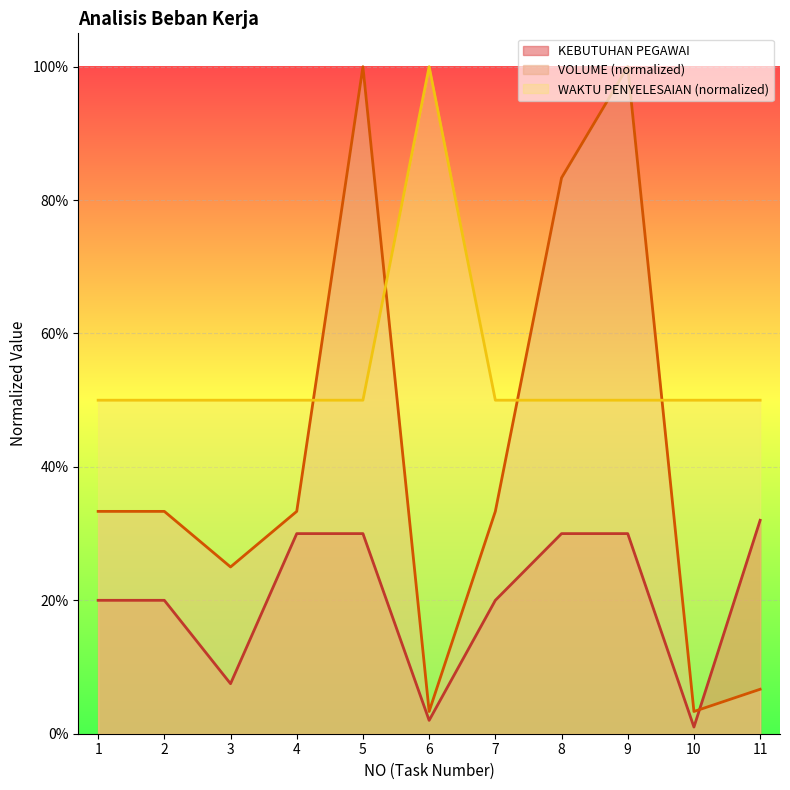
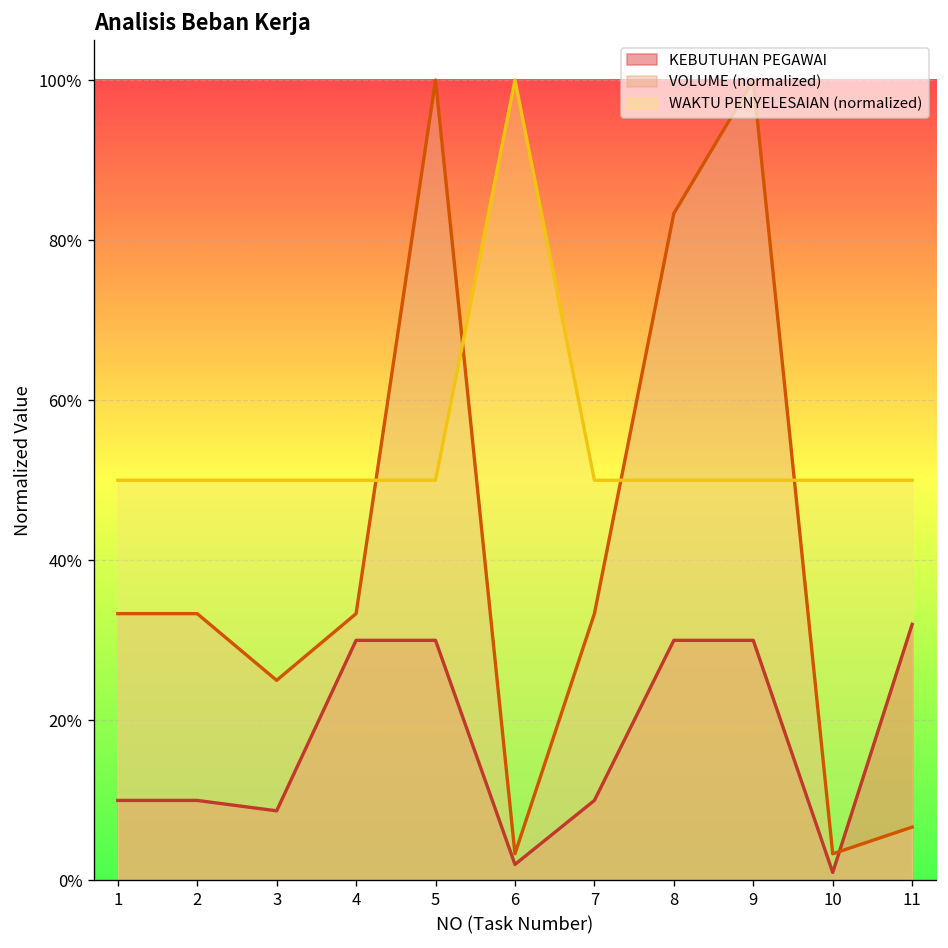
KEBUTUHAN PEGAWAI, 1: 20% -> 10%
KEBUTUHAN PEGAWAI, 2: 20% -> 10%
KEBUTUHAN PEGAWAI, 3: 8% -> 9%
KEBUTUHAN PEGAWAI, 7: 20% -> 10%
